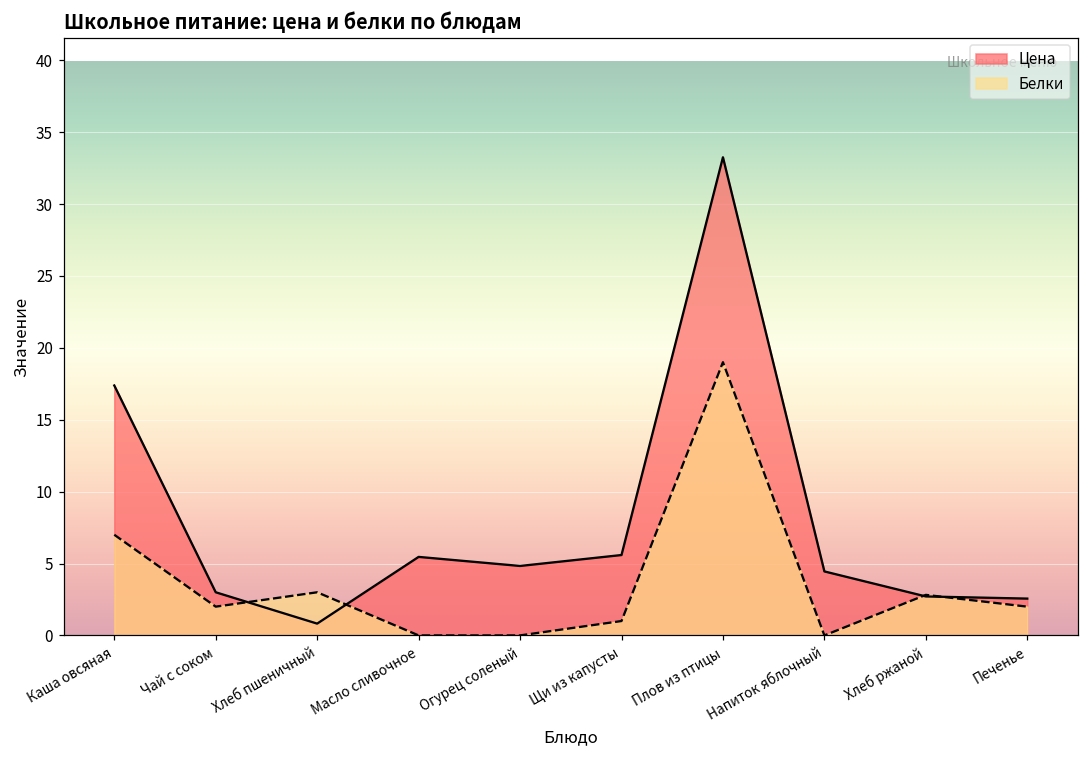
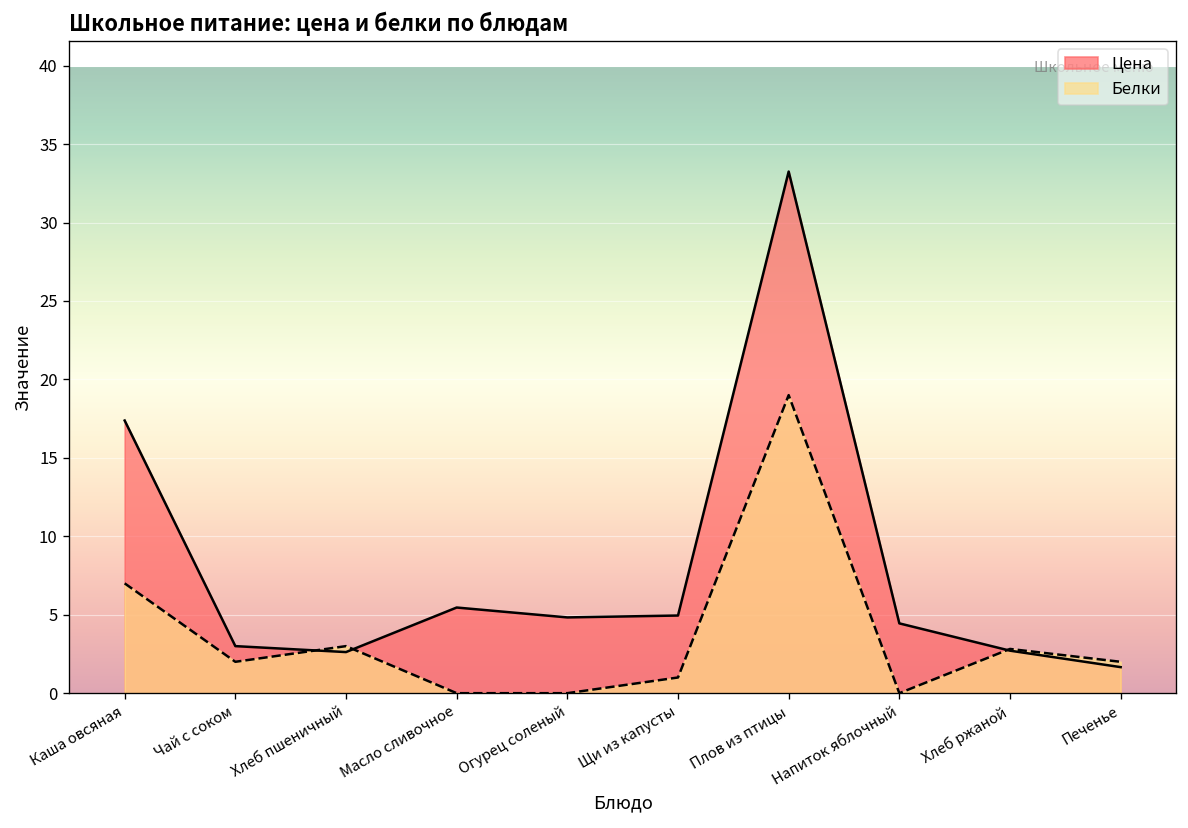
Цена, Хлеб пшеничный: 0.8 -> 2.6
Цена, Щи из капусты: 5.6 -> 5.0
Цена, Печенье: 2.6 -> 1.7
